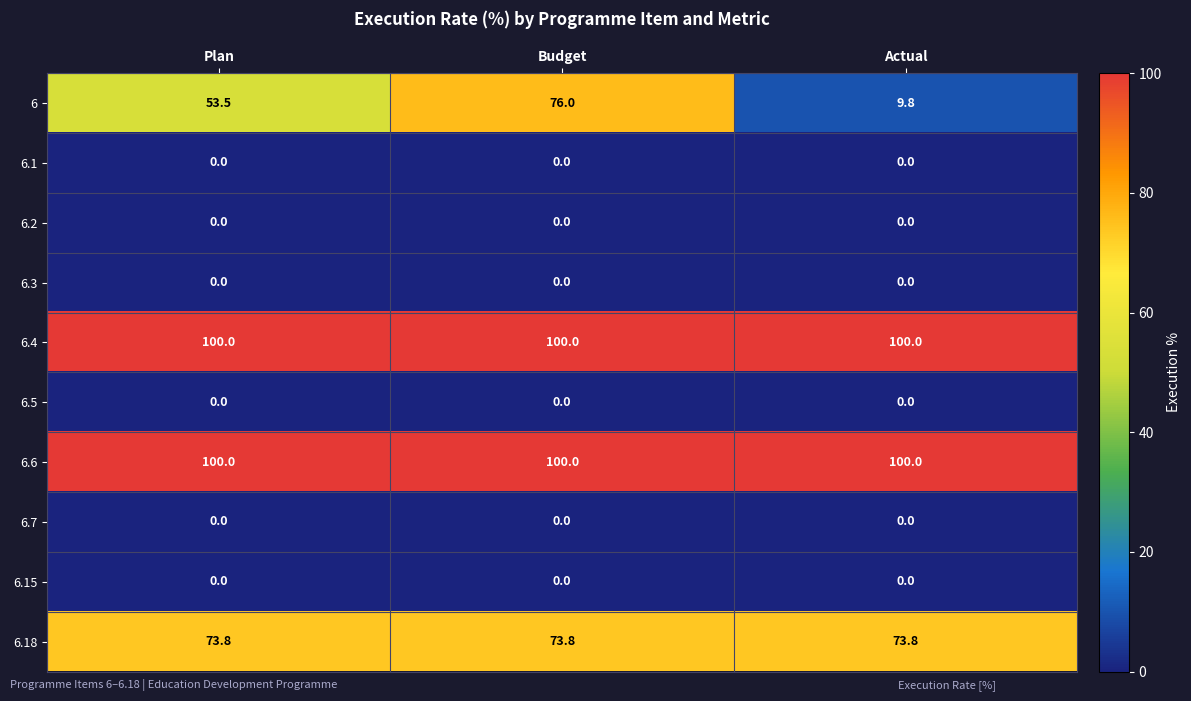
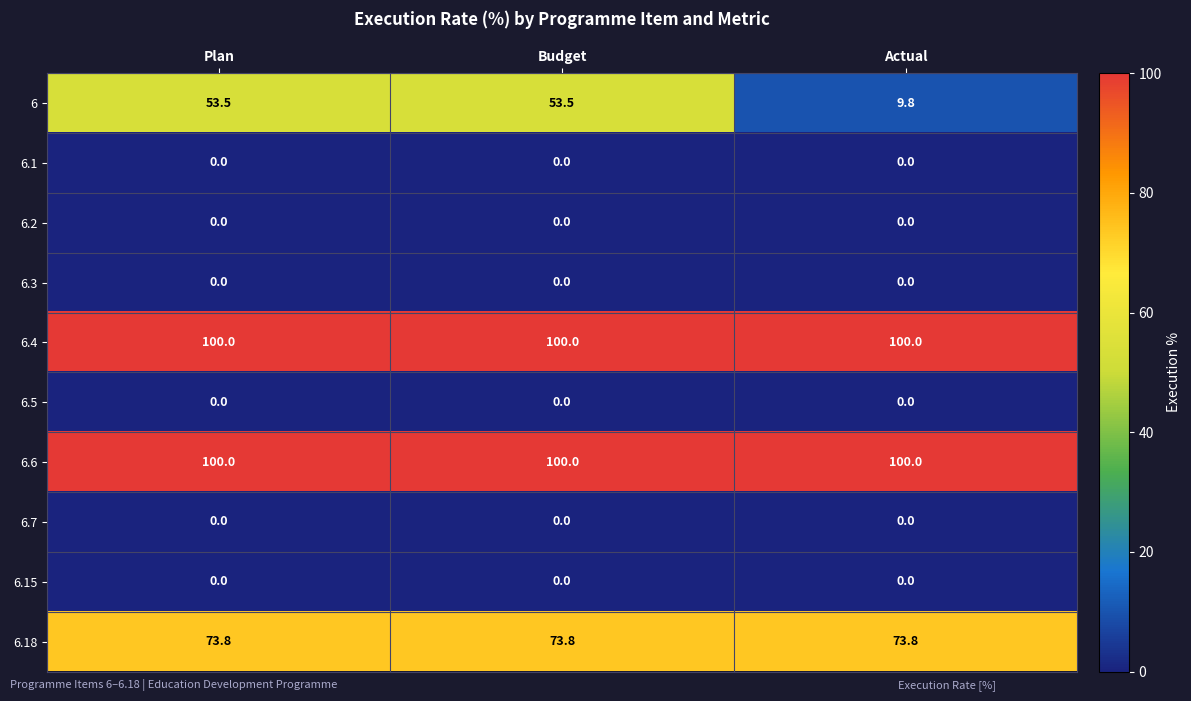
6, Budget: 76.0 -> 53.5
